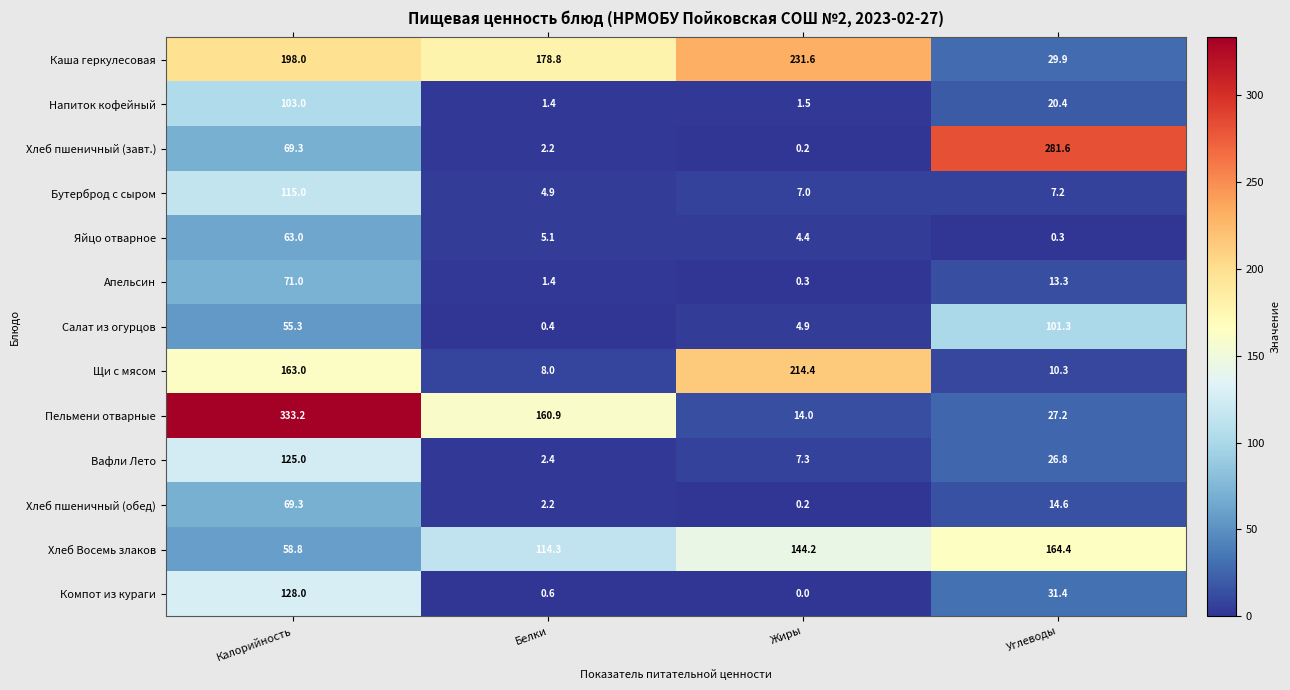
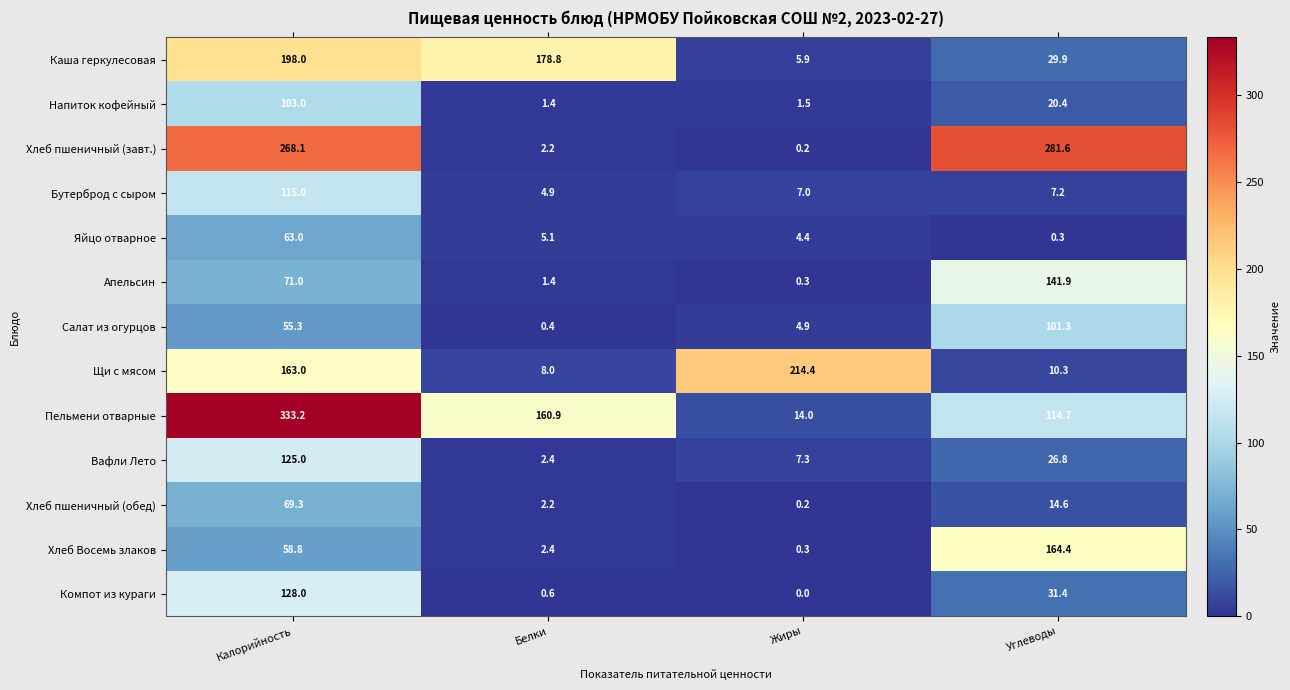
Каша геркулесовая, Жиры: 231.6 -> 5.9
Хлеб пшеничный (завт.), Калорийность: 69.3 -> 268.1
Апельсин, Углеводы: 13.3 -> 141.9
Пельмени отварные, Углеводы: 27.2 -> 114.7
Хлеб Восемь злаков, Белки: 114.3 -> 2.4
Хлеб Восемь злаков, Жиры: 144.2 -> 0.3
